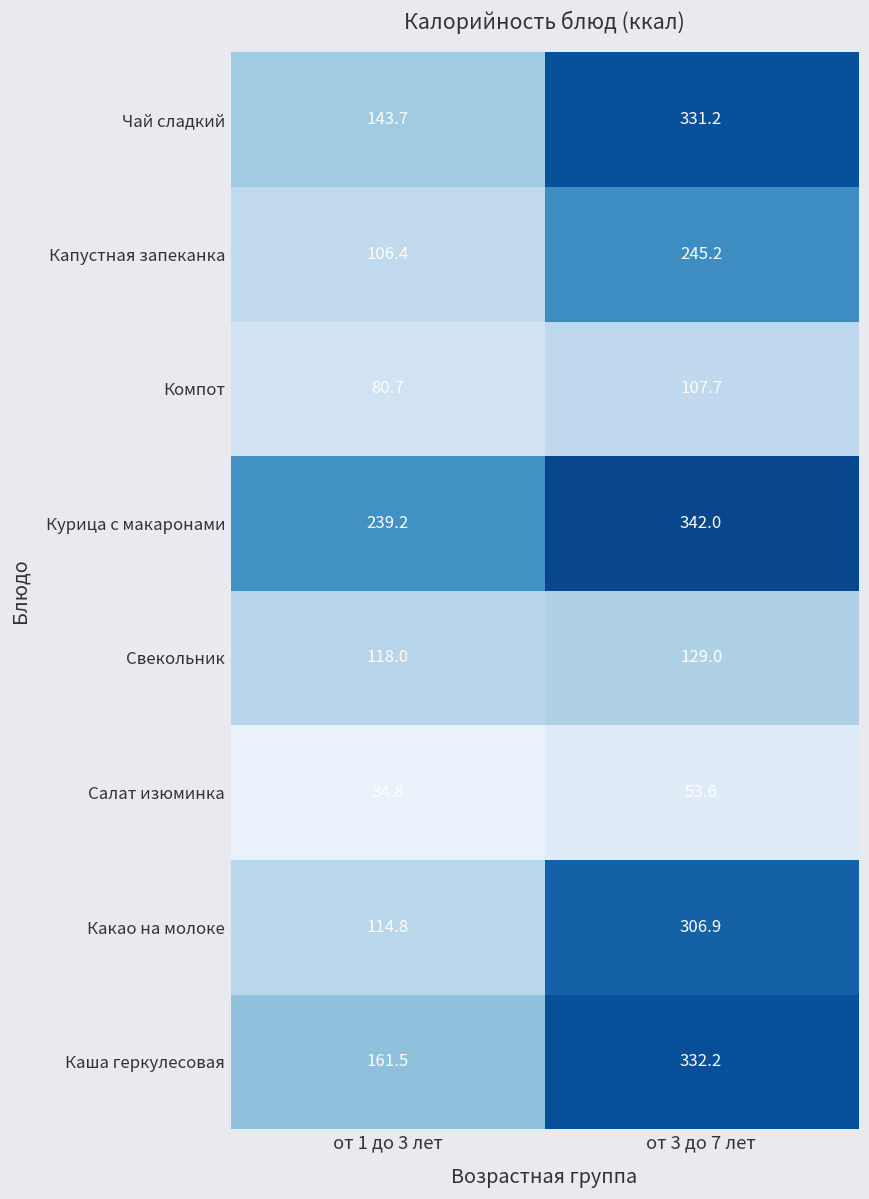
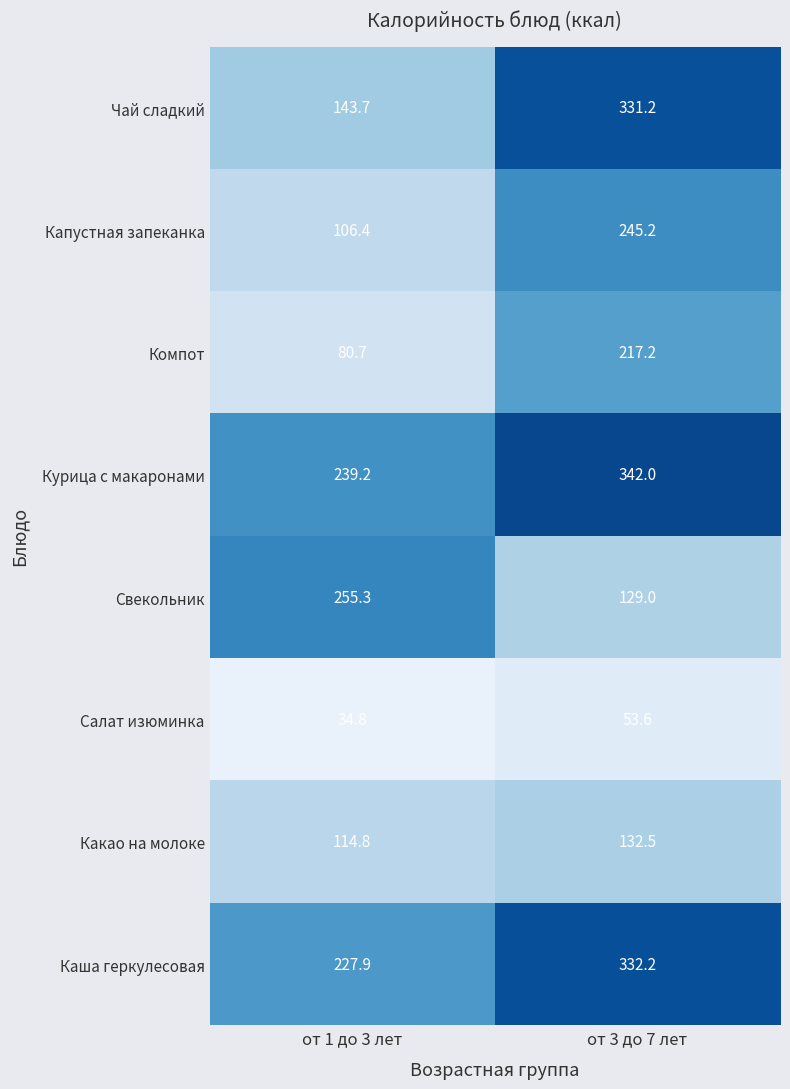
Компот, от 3 до 7 лет: 107.7 -> 217.2
Свекольник, от 1 до 3 лет: 118.0 -> 255.3
Какао на молоке, от 3 до 7 лет: 306.9 -> 132.5
Каша геркулесовая, от 1 до 3 лет: 161.5 -> 227.9
